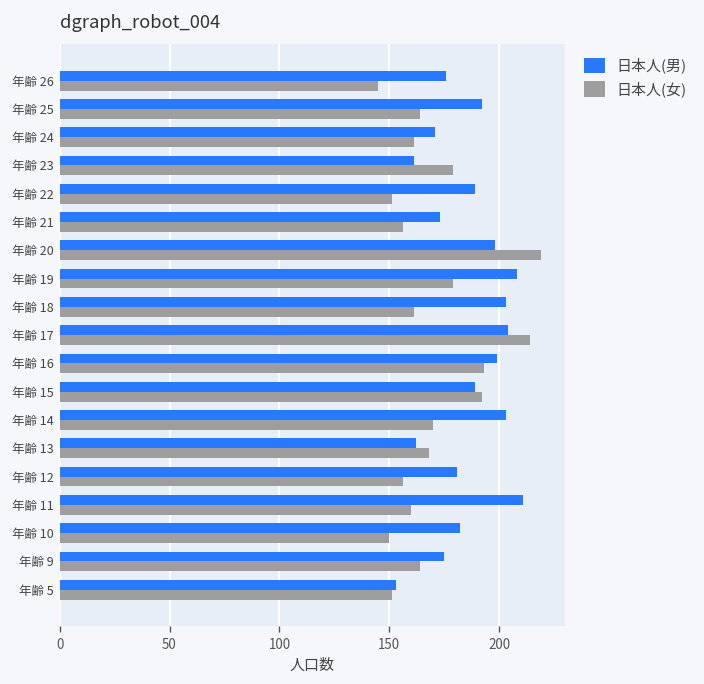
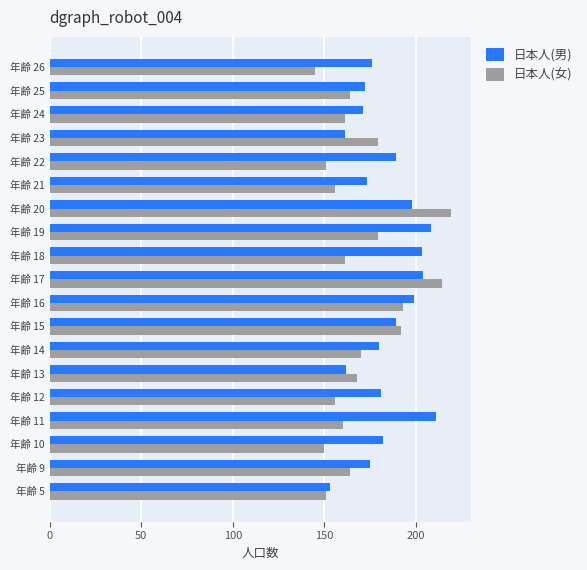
日本人(男), 年齢 25: 192 -> 172
日本人(男), 年齢 14: 203 -> 180
